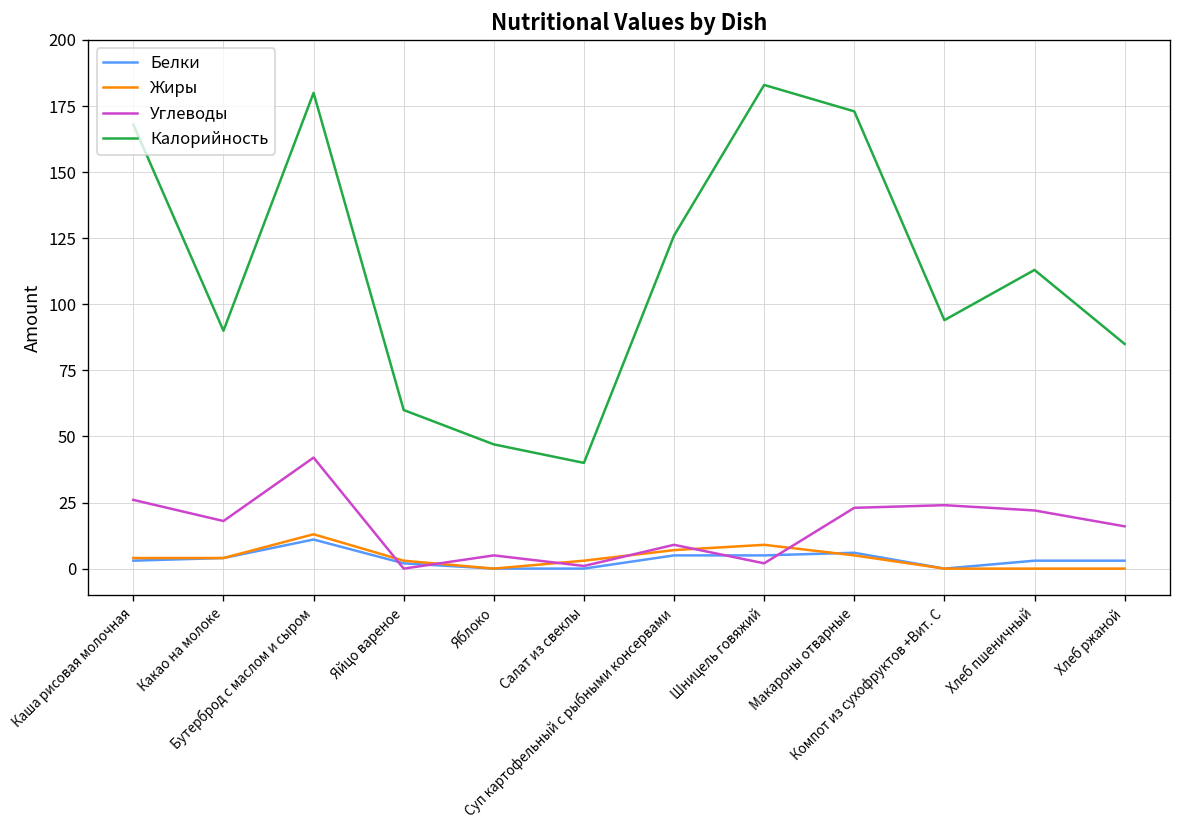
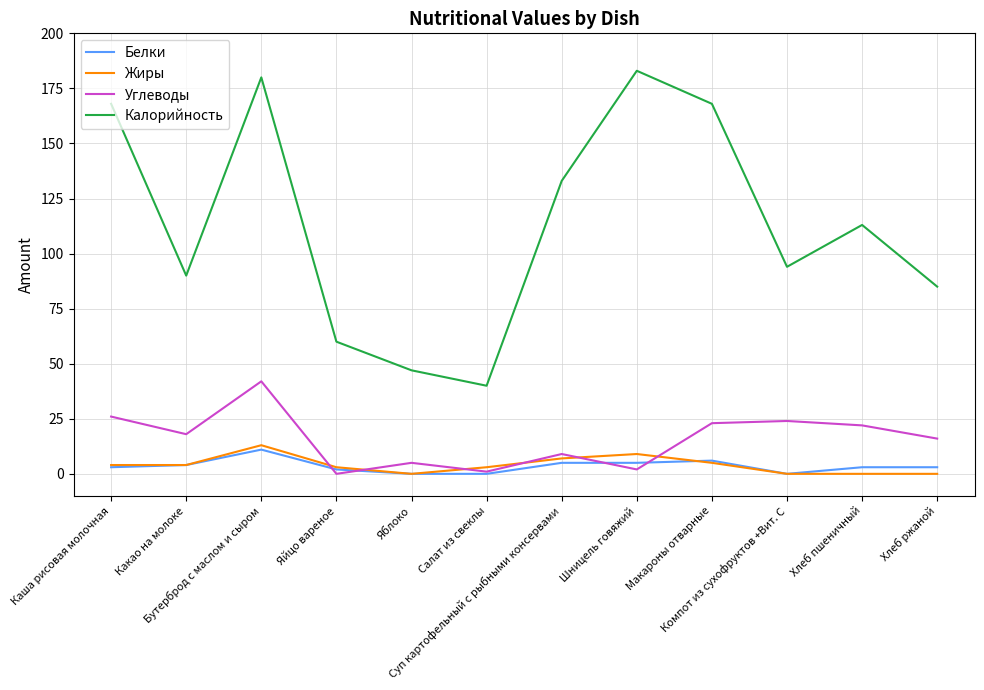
Калорийность, Суп картофельный с рыбными консервами: 126 -> 133
Калорийность, Макароны отварные: 173 -> 168
